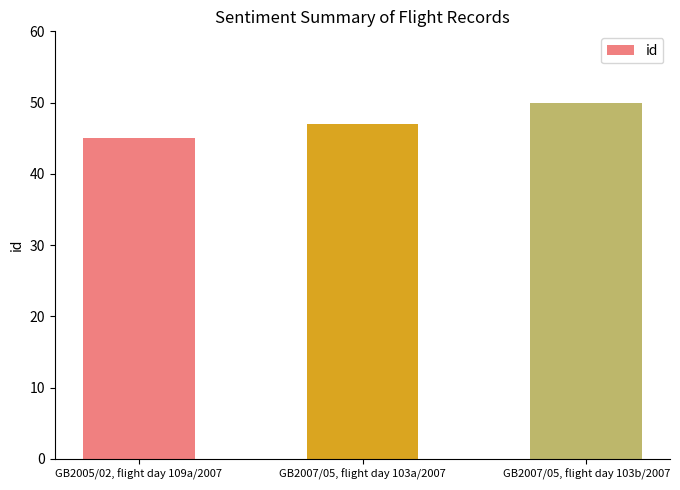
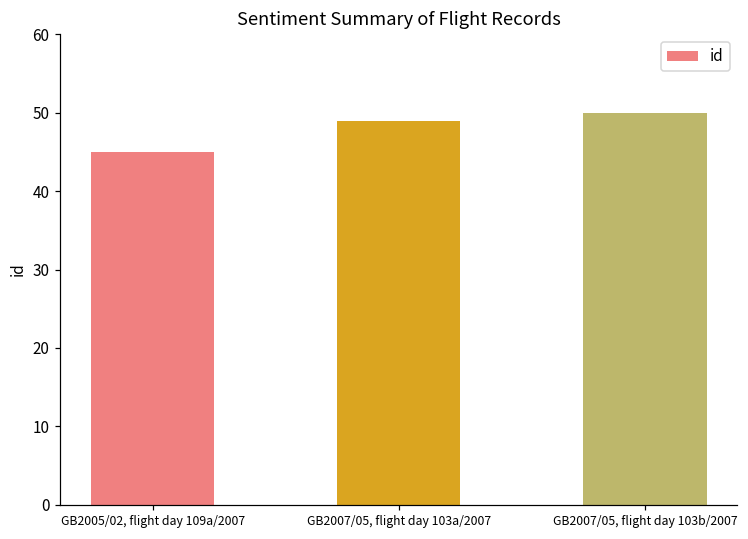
GB2007/05, flight day 103a/2007: 47 -> 49
